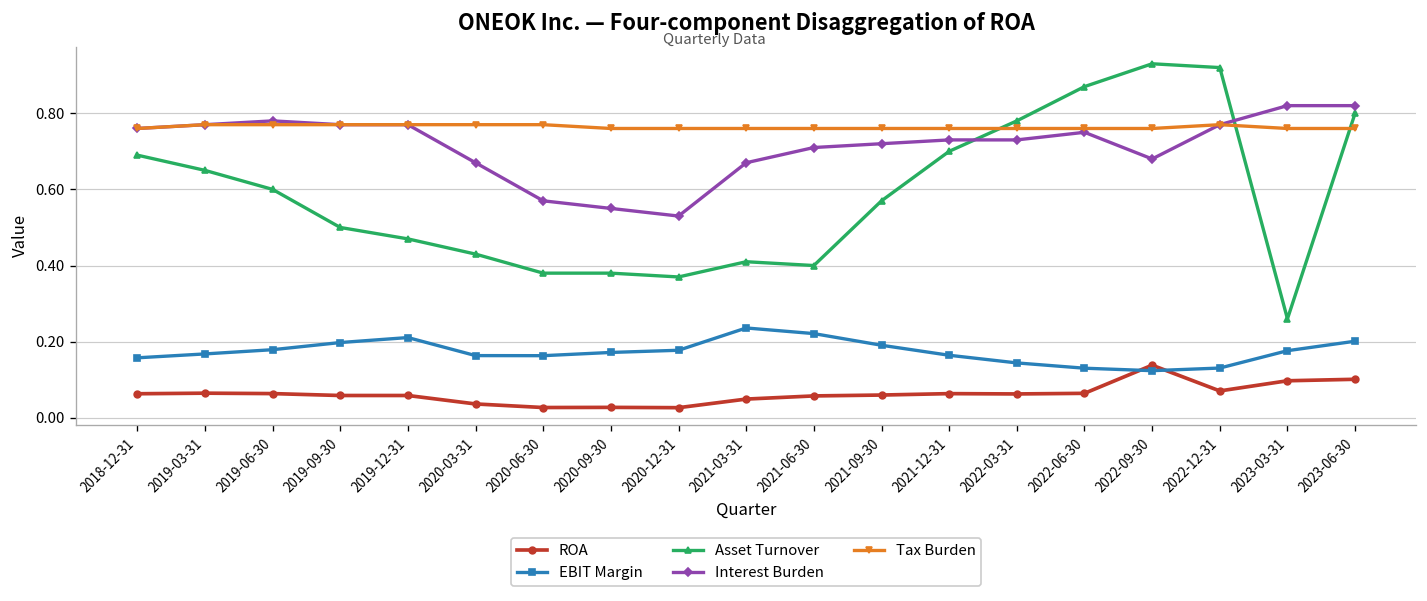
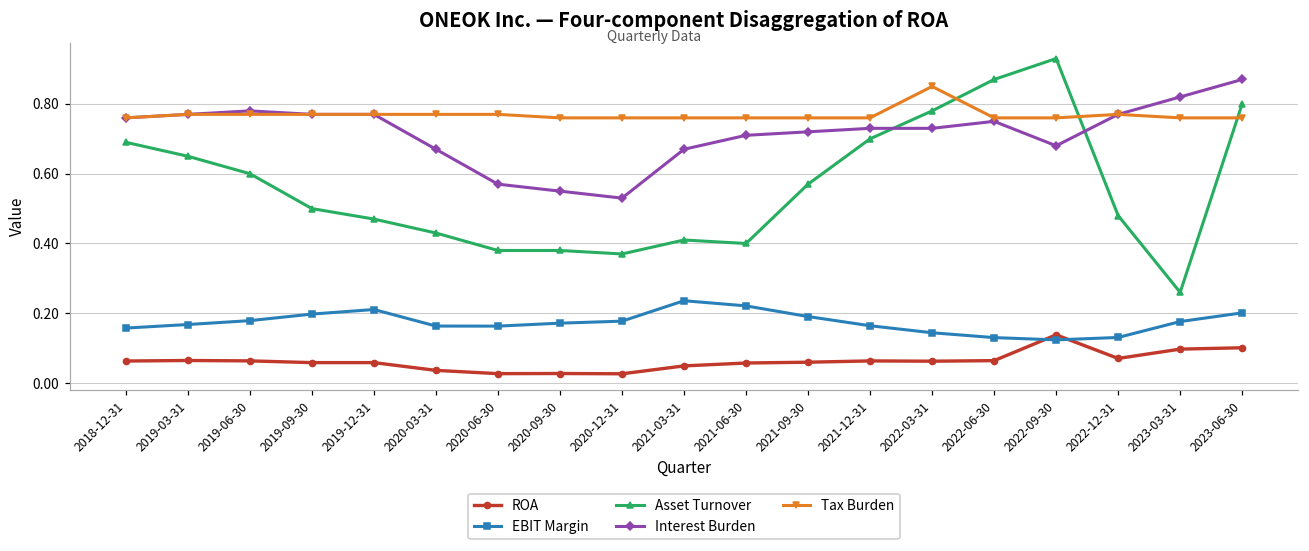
Tax Burden, 2022-03-31: 0.76 -> 0.85
Asset Turnover, 2022-12-31: 0.92 -> 0.48
Interest Burden, 2023-06-30: 0.82 -> 0.87
